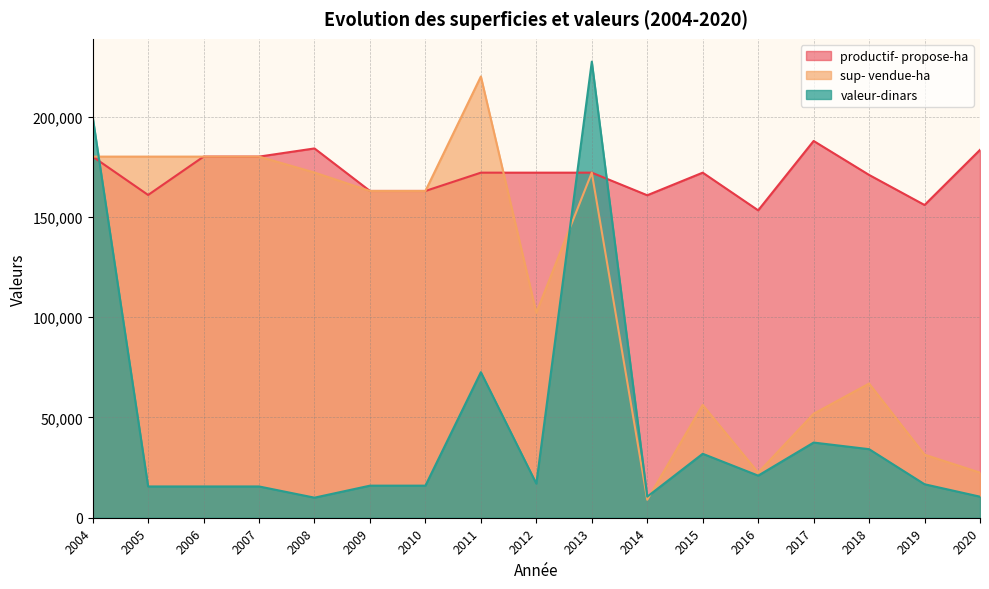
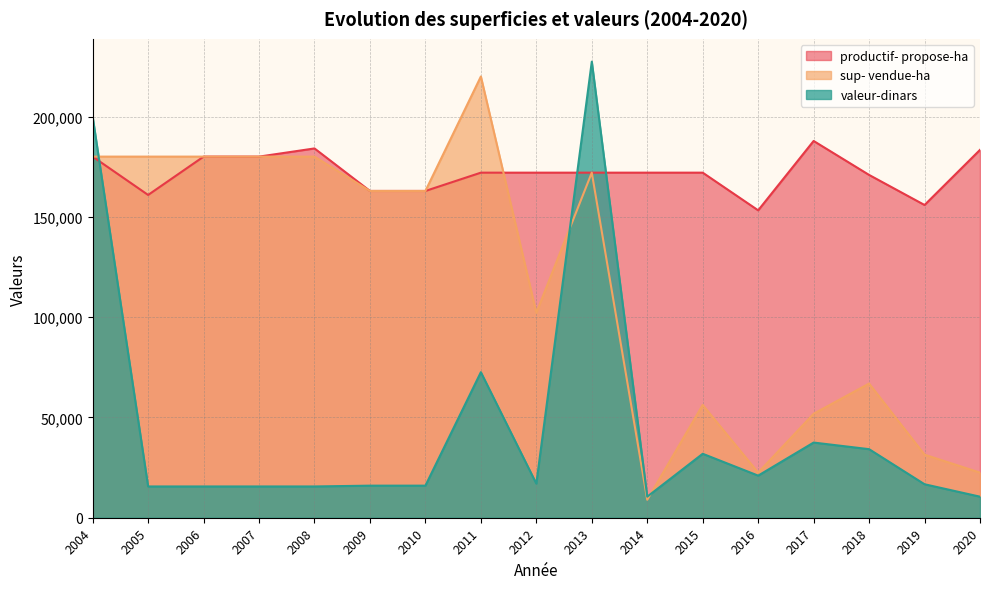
sup- vendue-ha, 2008: 172,000 -> 180,000
valeur-dinars, 2008: 10,000 -> 16,000
productif- propose-ha, 2014: 161,000 -> 172,000
